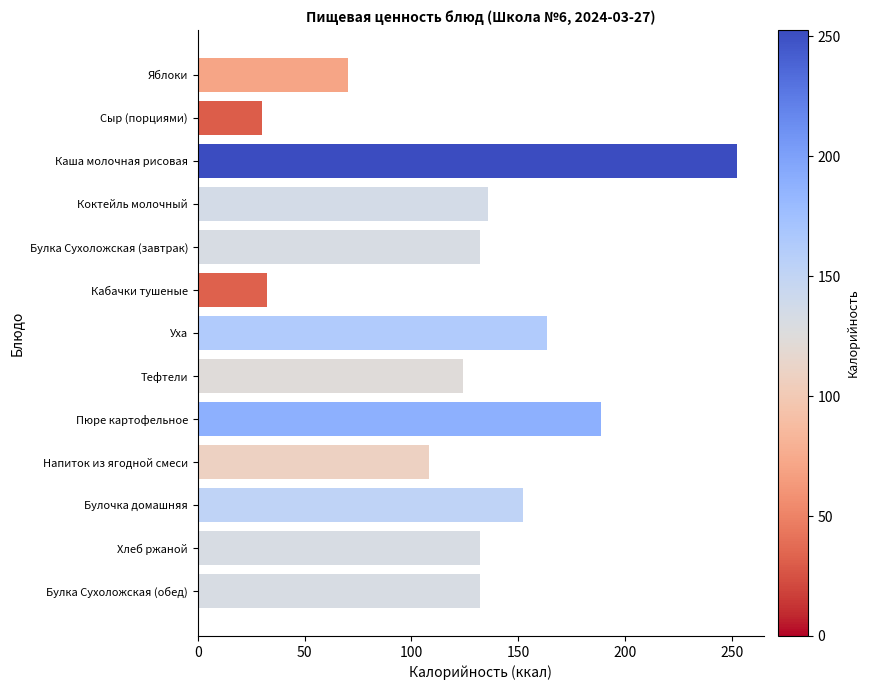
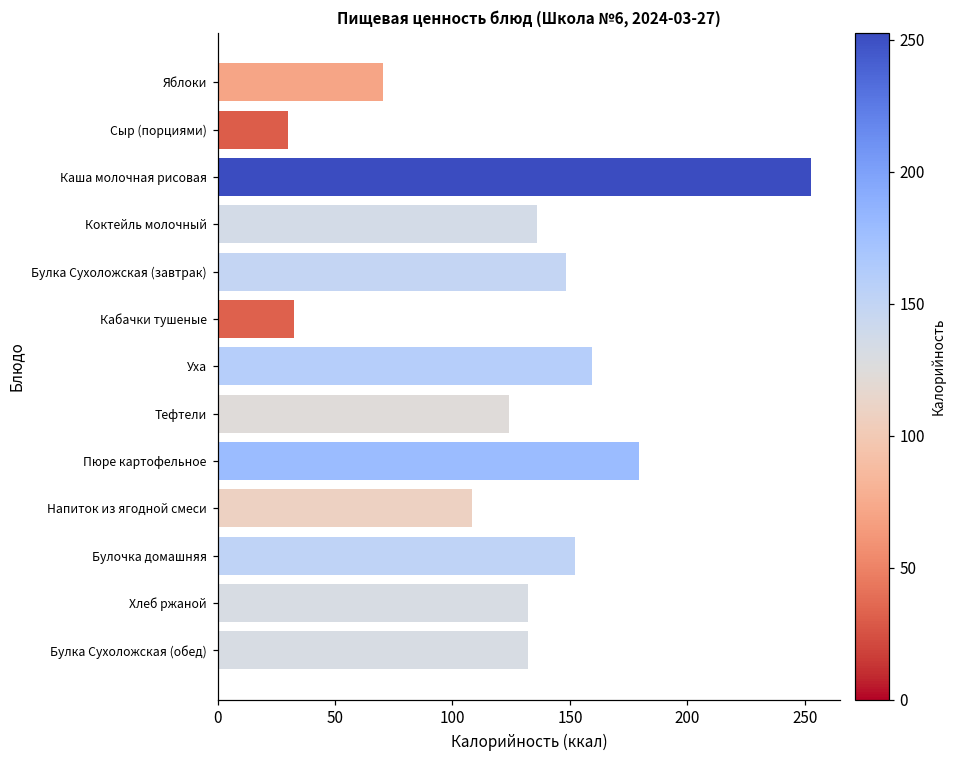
Булка Сухоложская (завтрак): 132 -> 148
Уха: 164 -> 159
Пюре картофельное: 189 -> 180
